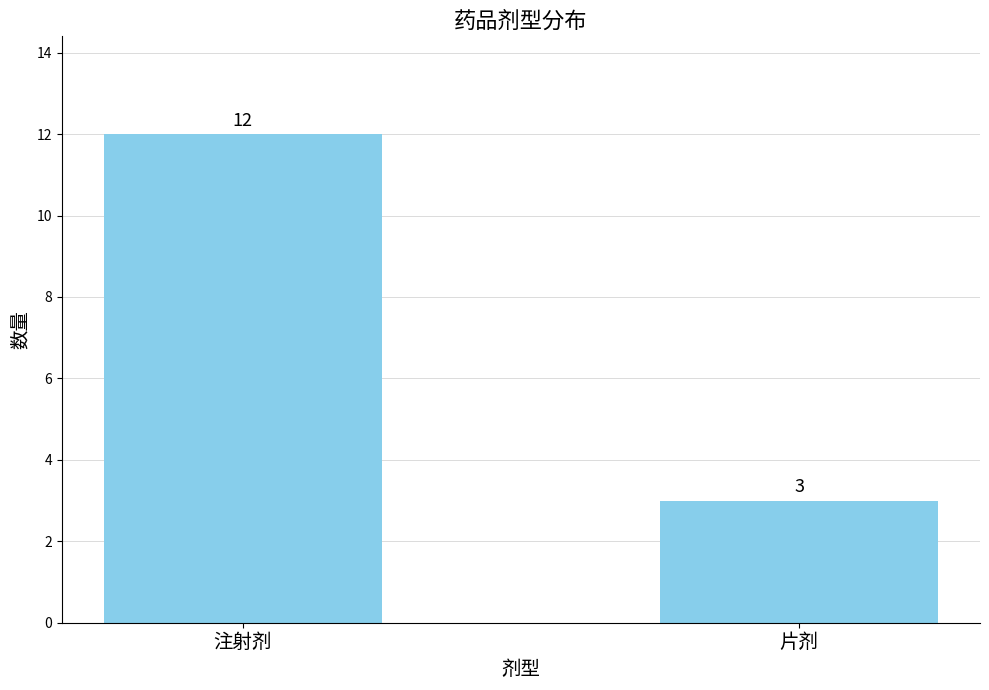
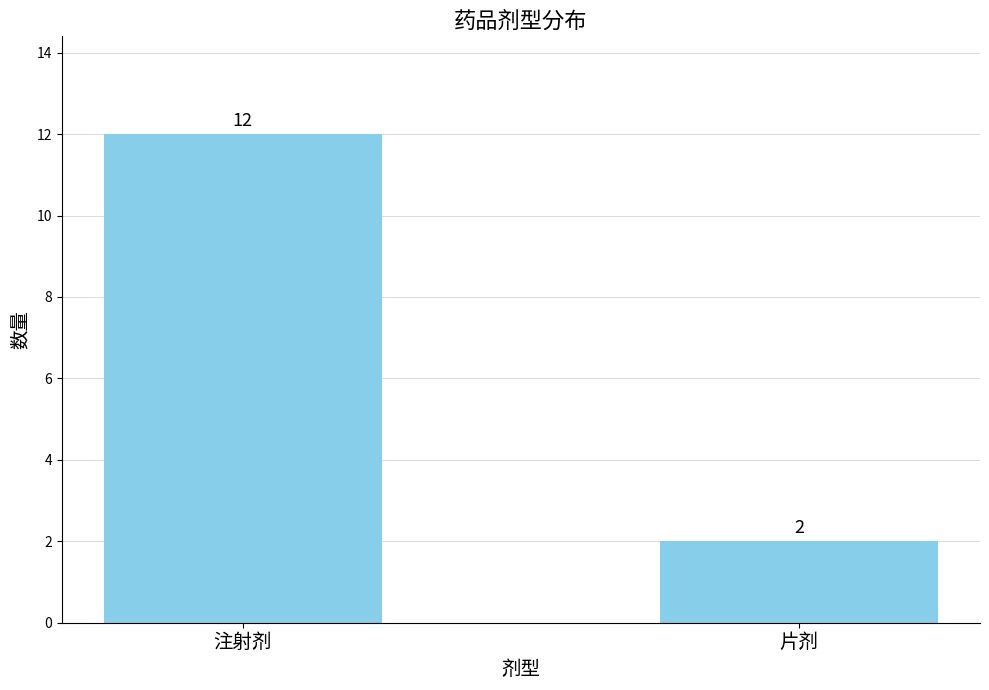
片剂: 3 -> 2
